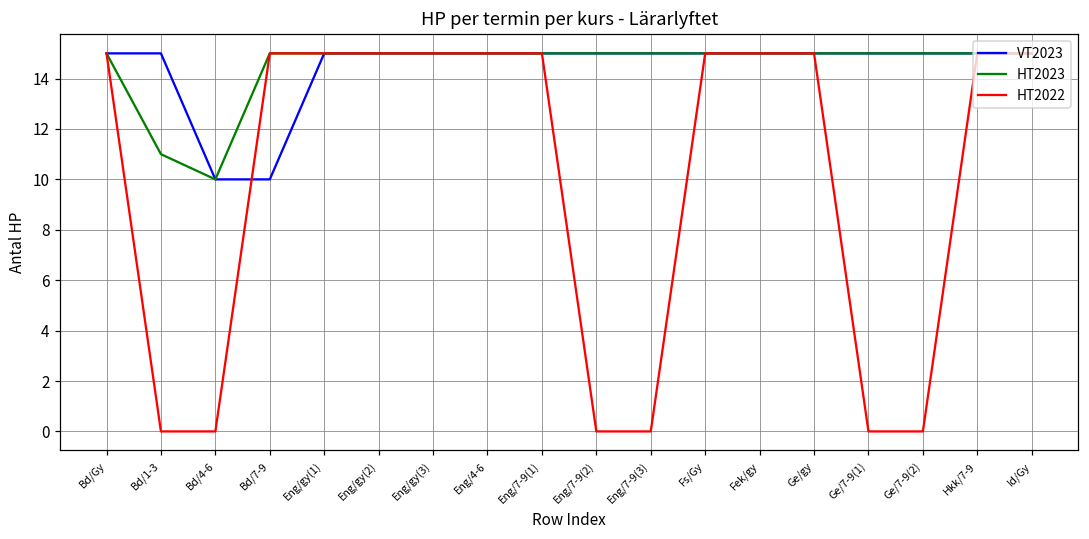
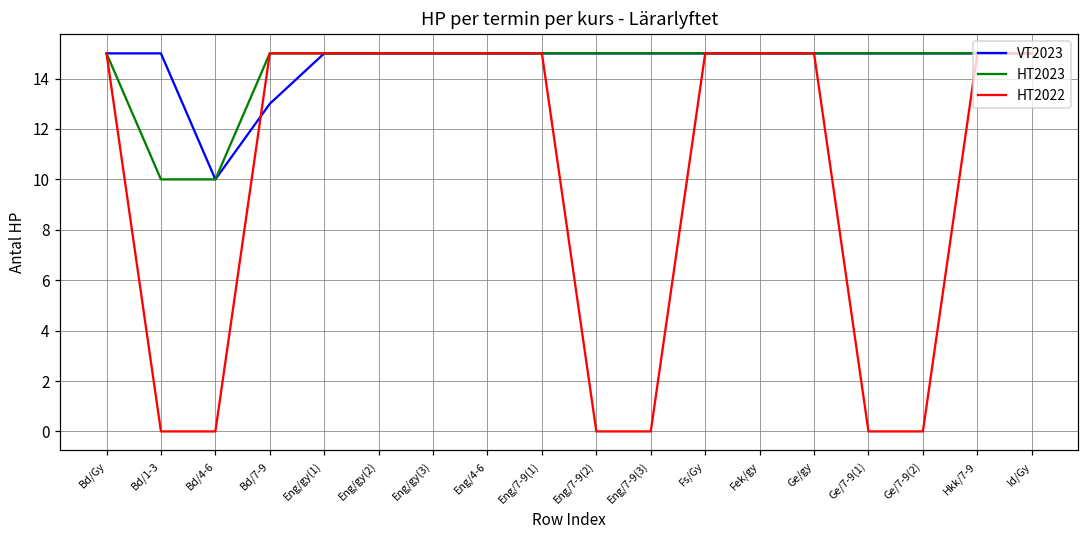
HT2023, Bd/1-3: 11 -> 10
VT2023, Bd/7-9: 10 -> 13
